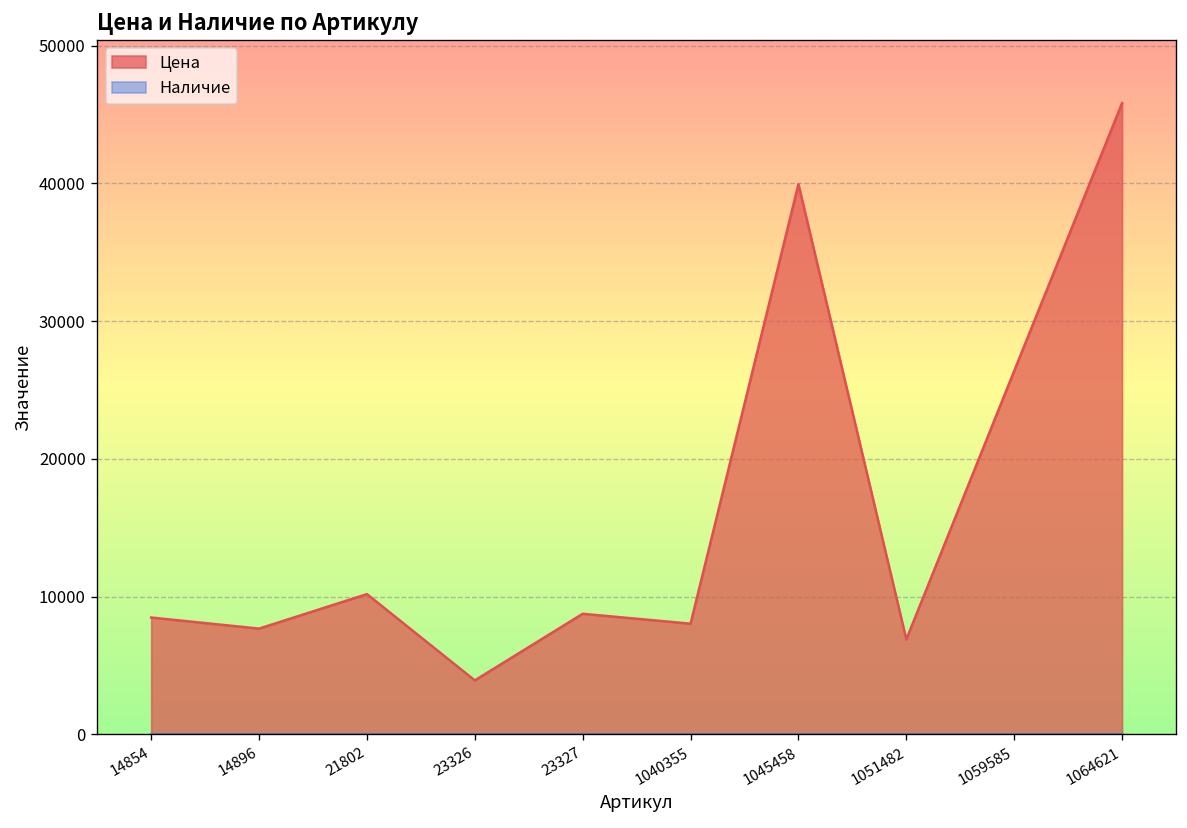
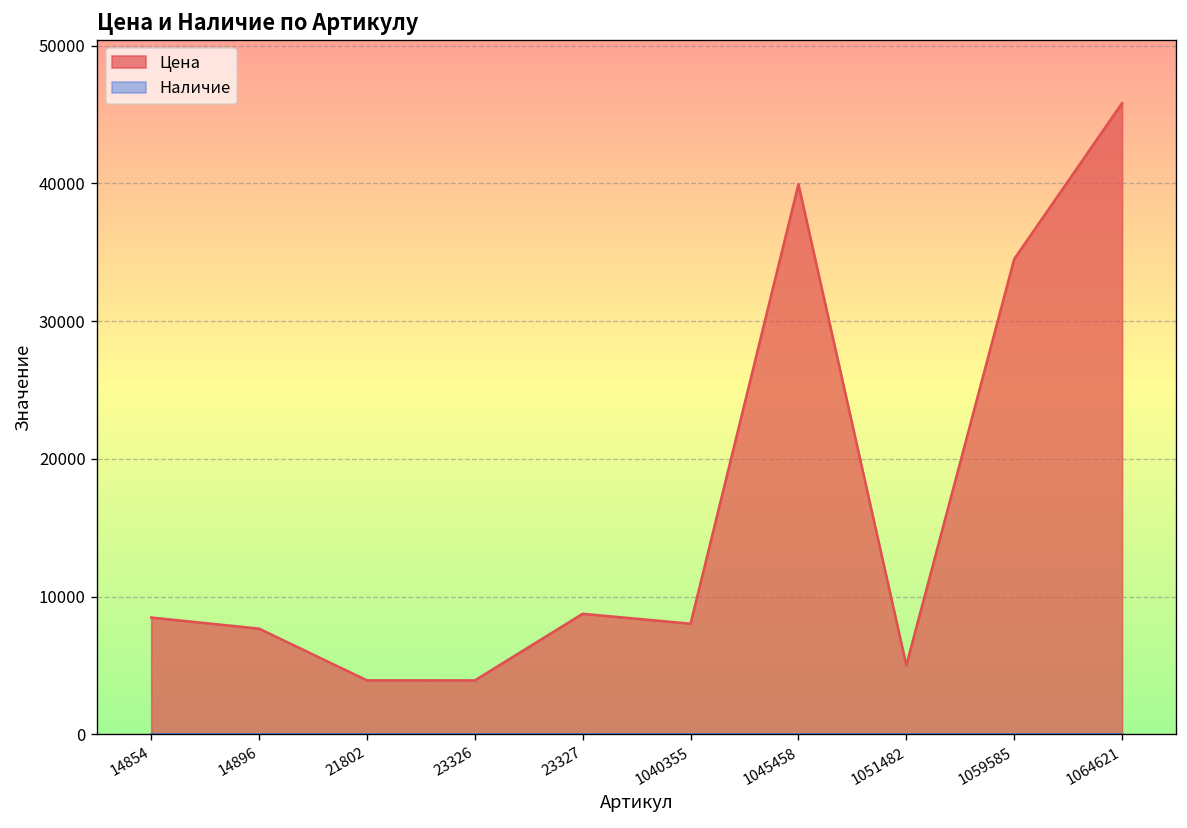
Цена, 21802: 10200 -> 3900
Цена, 1051482: 6900 -> 5000
Цена, 1059585: 26400 -> 34500
